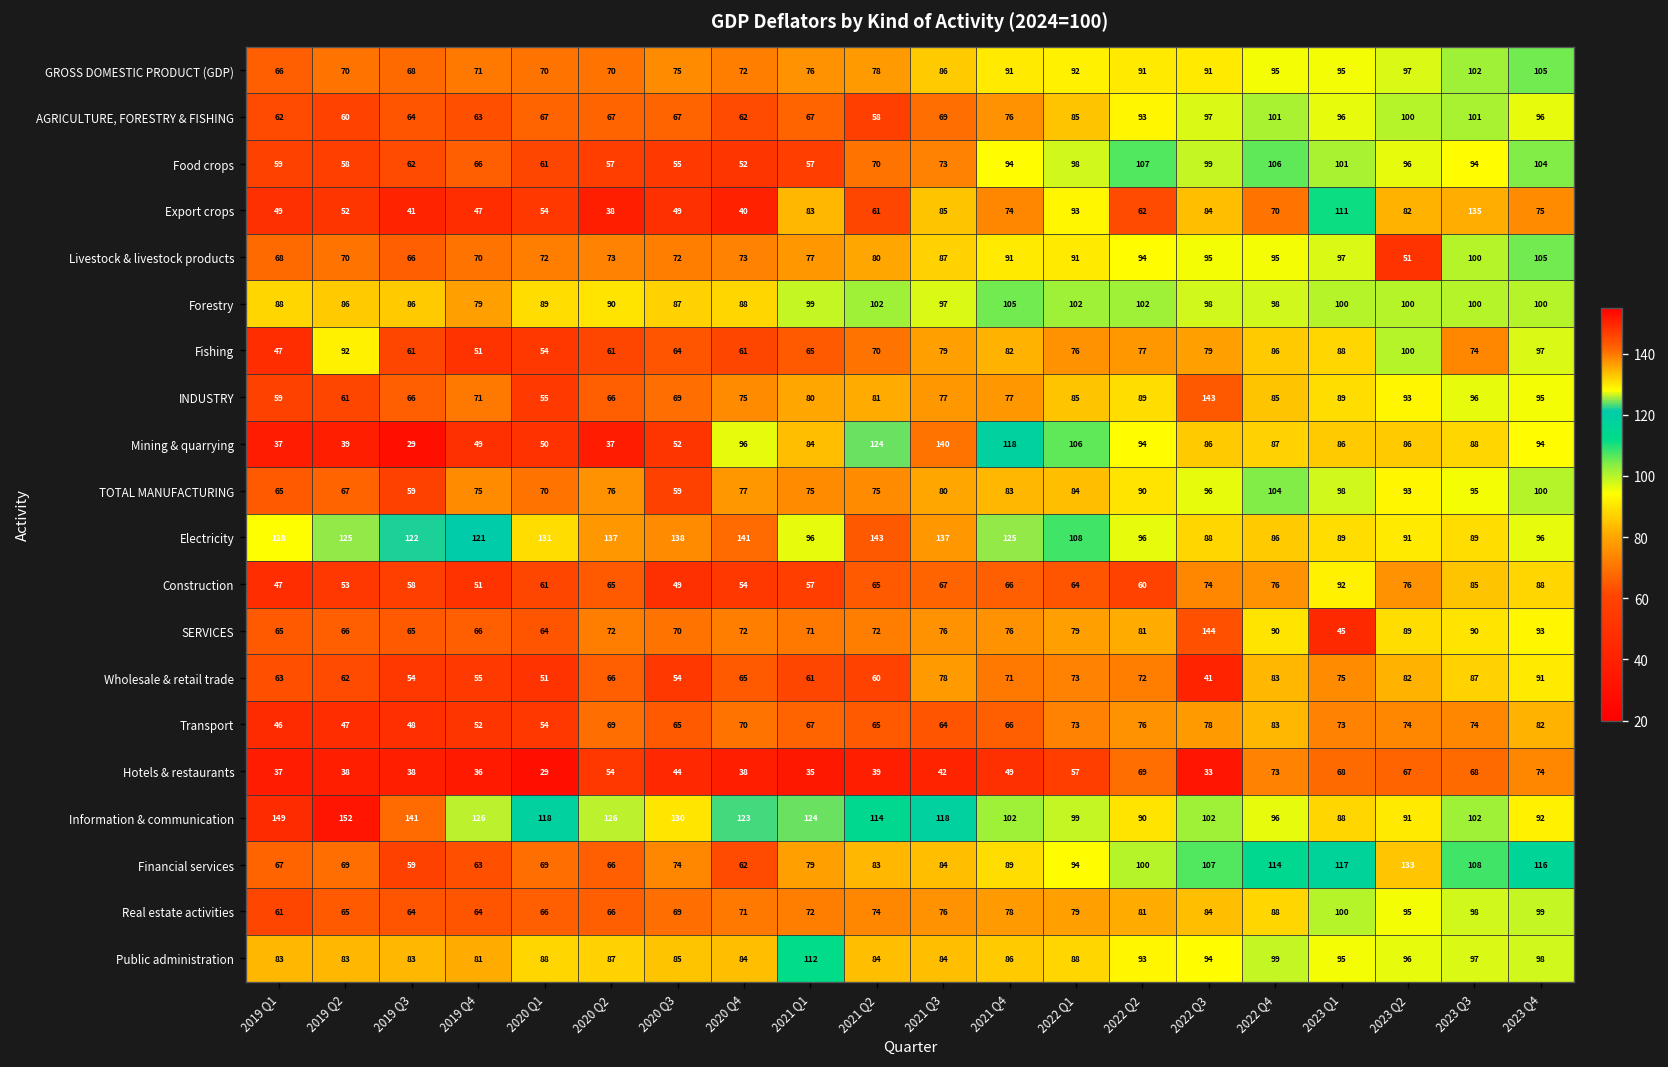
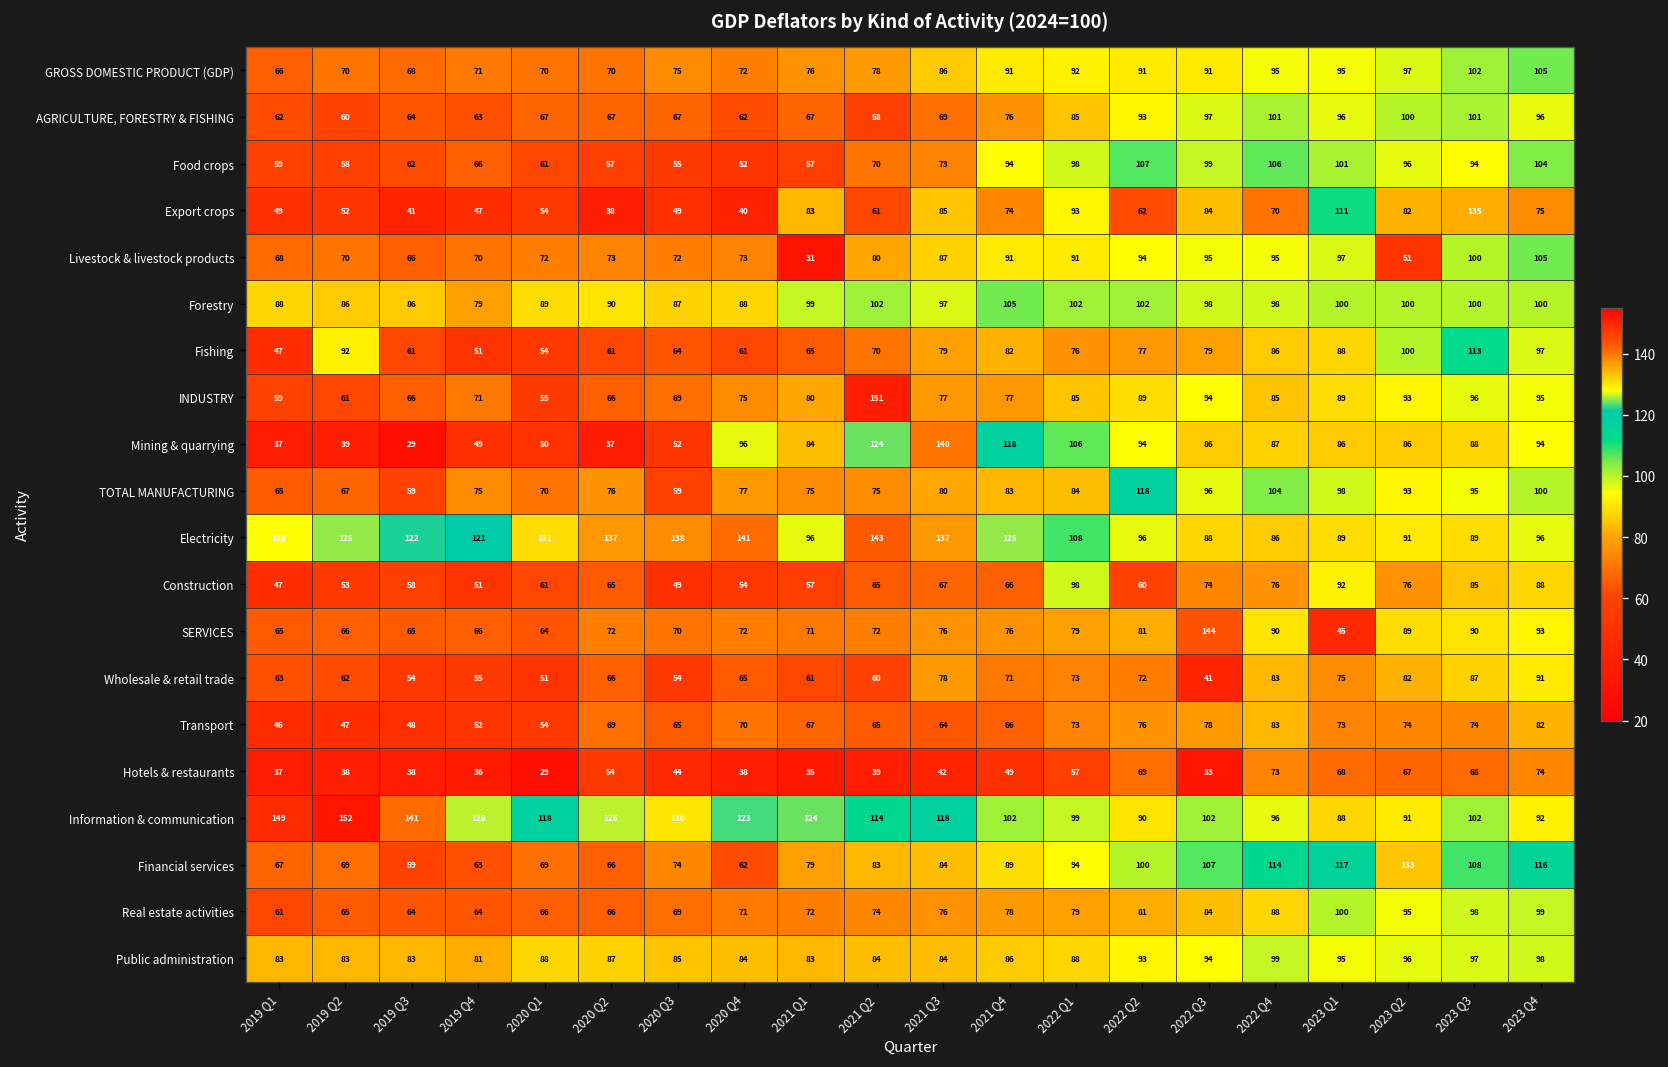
Livestock & livestock products, 2021 Q1: 77 -> 31
Fishing, 2023 Q3: 74 -> 113
INDUSTRY, 2021 Q2: 81 -> 151
INDUSTRY, 2022 Q3: 143 -> 94
TOTAL MANUFACTURING, 2022 Q2: 90 -> 118
Construction, 2022 Q1: 64 -> 98
Public administration, 2021 Q1: 112 -> 83
